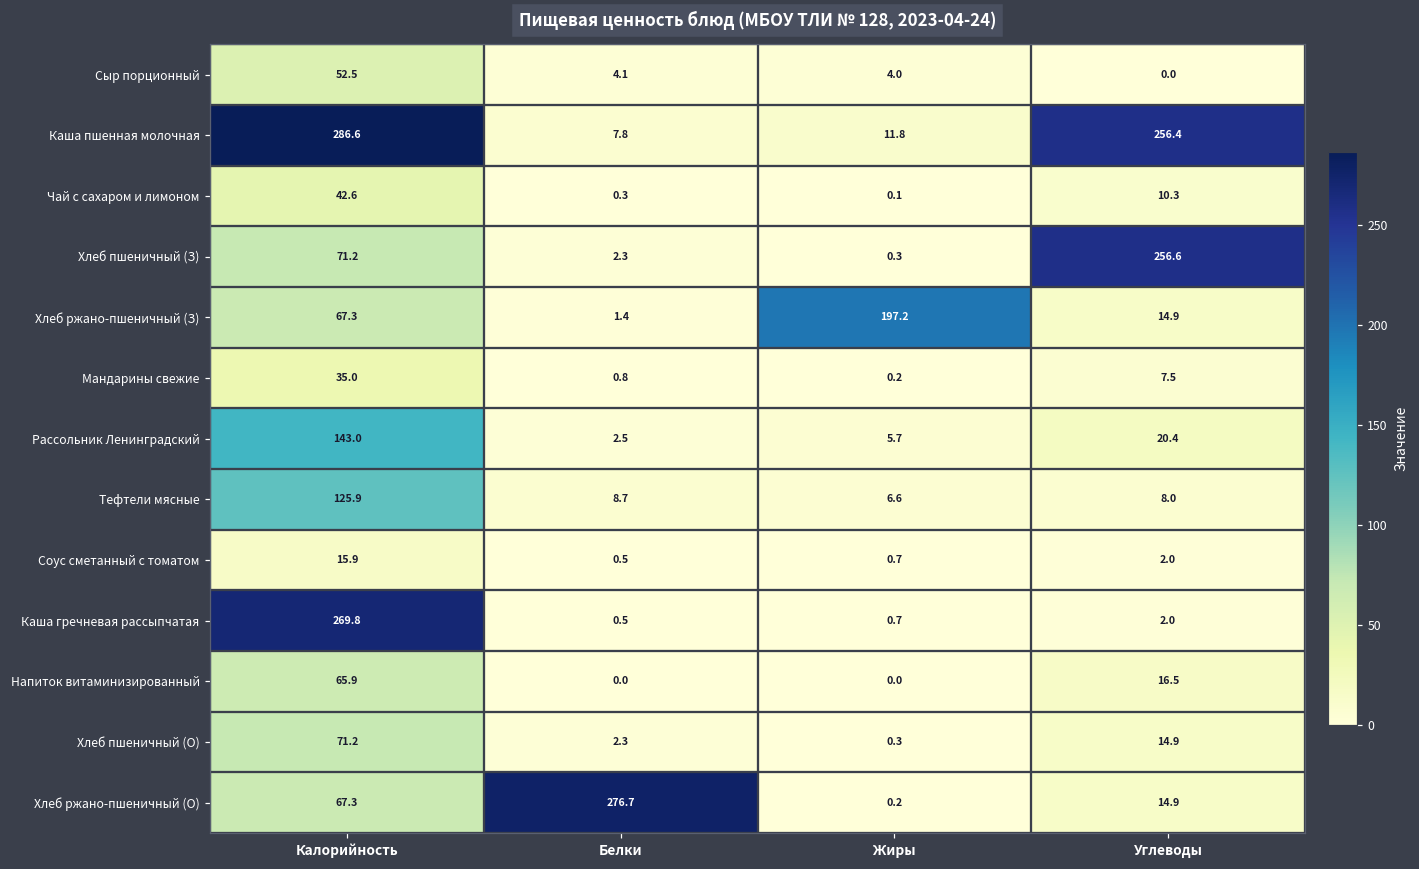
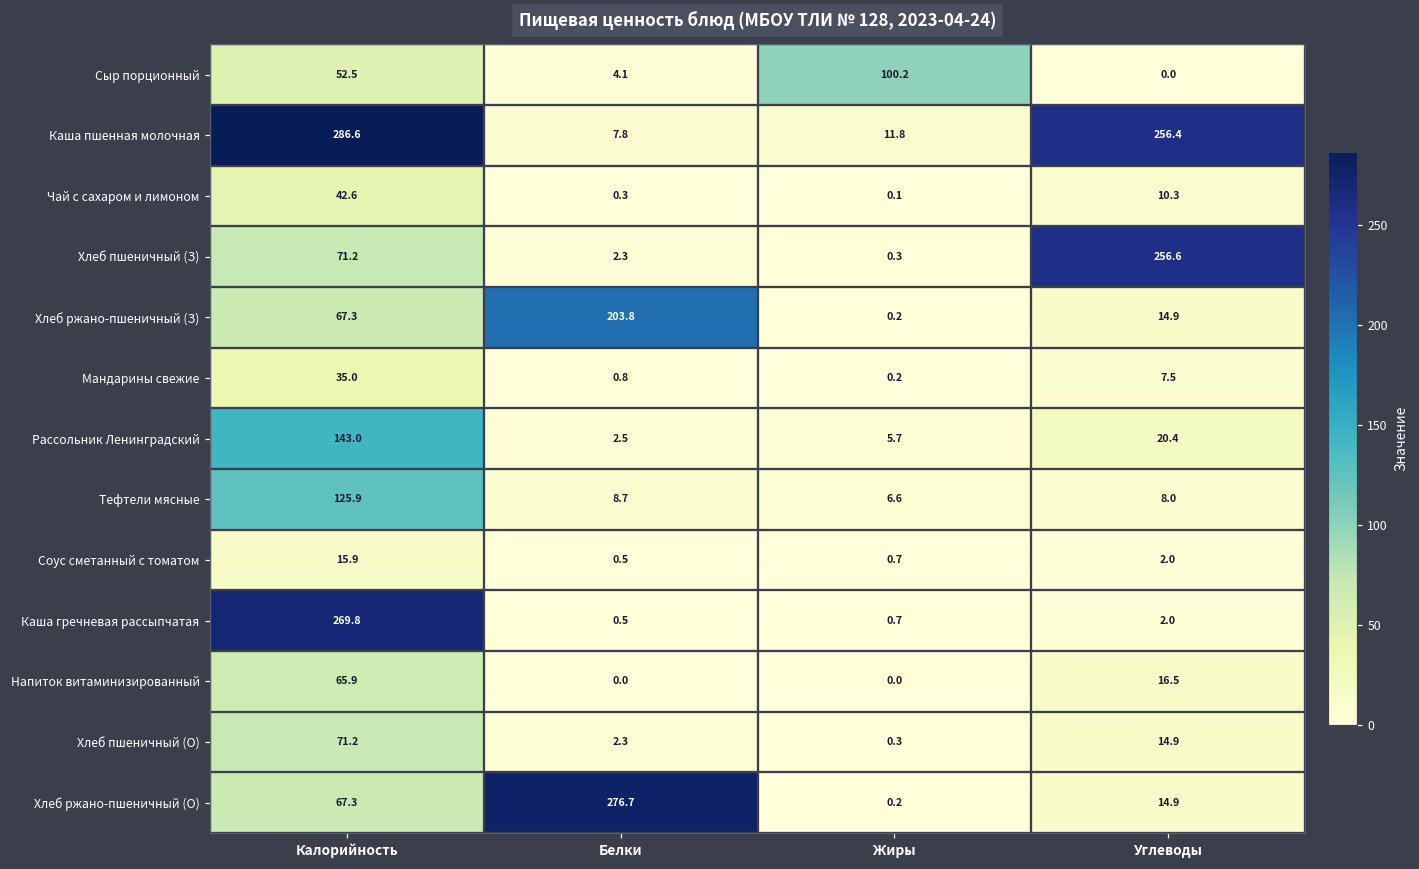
Сыр порционный, Жиры: 4.0 -> 100.2
Хлеб ржано-пшеничный (З), Белки: 1.4 -> 203.8
Хлеб ржано-пшеничный (З), Жиры: 197.2 -> 0.2
